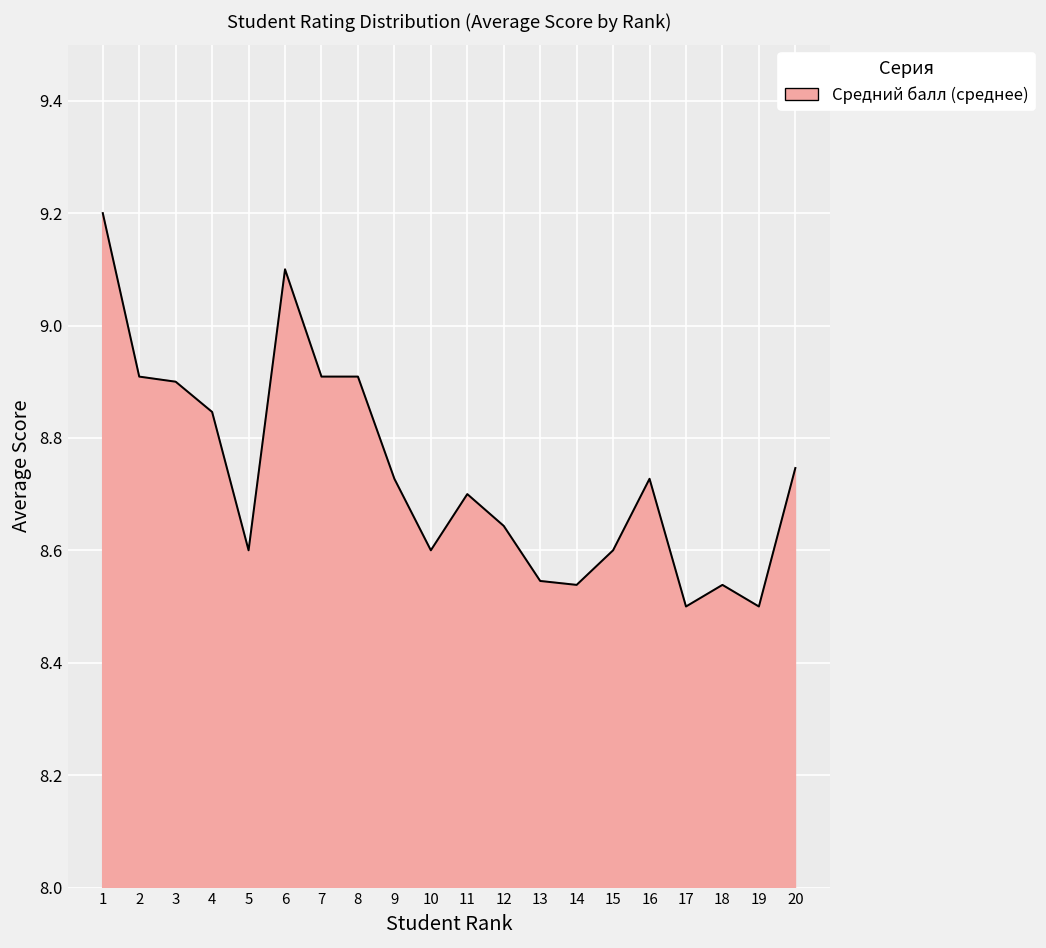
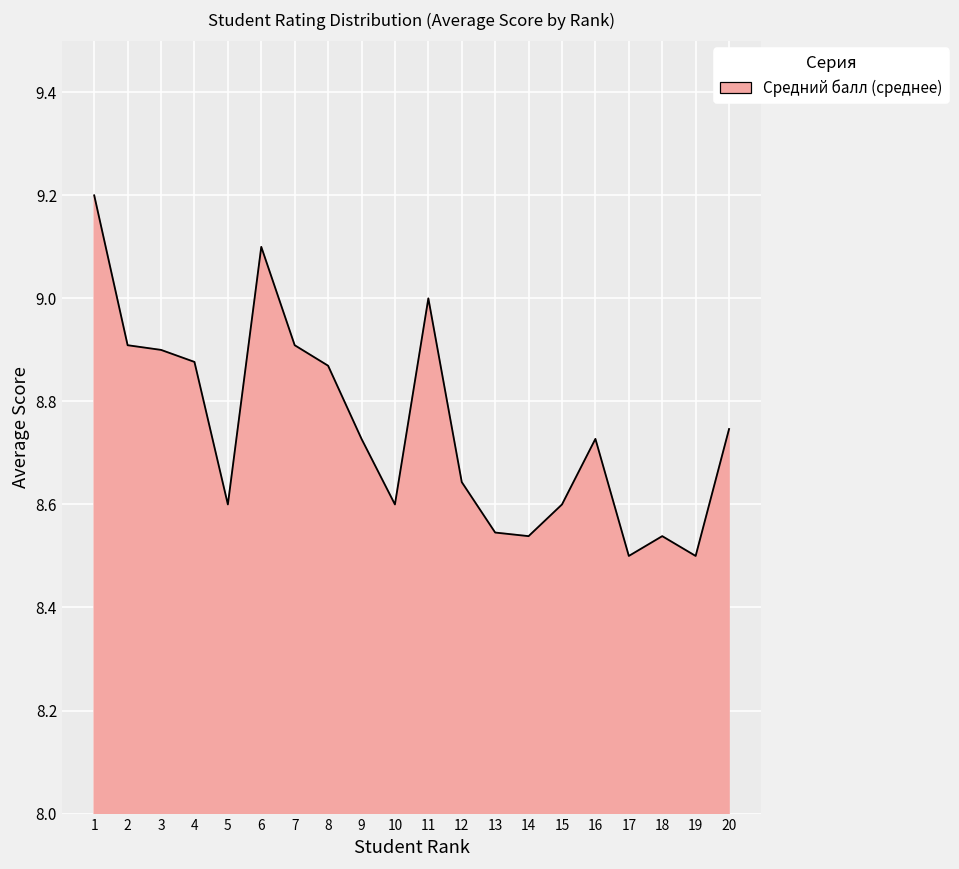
4: 8.85 -> 8.88
8: 8.91 -> 8.87
11: 8.7 -> 9.0
